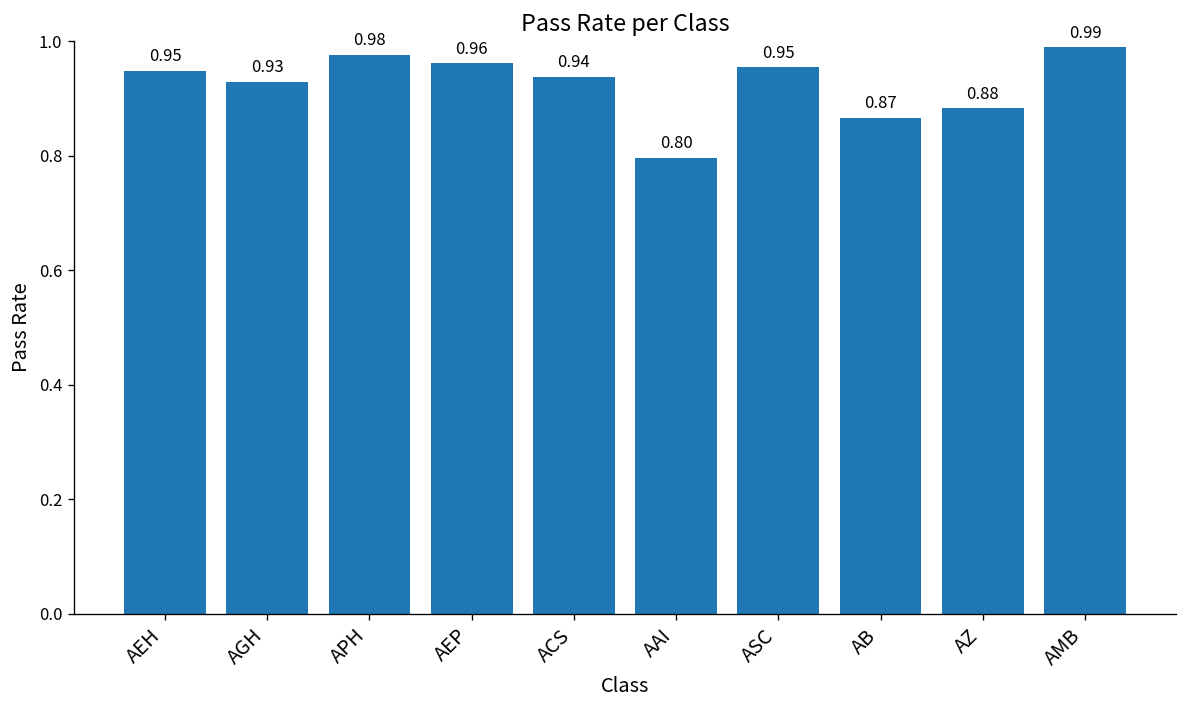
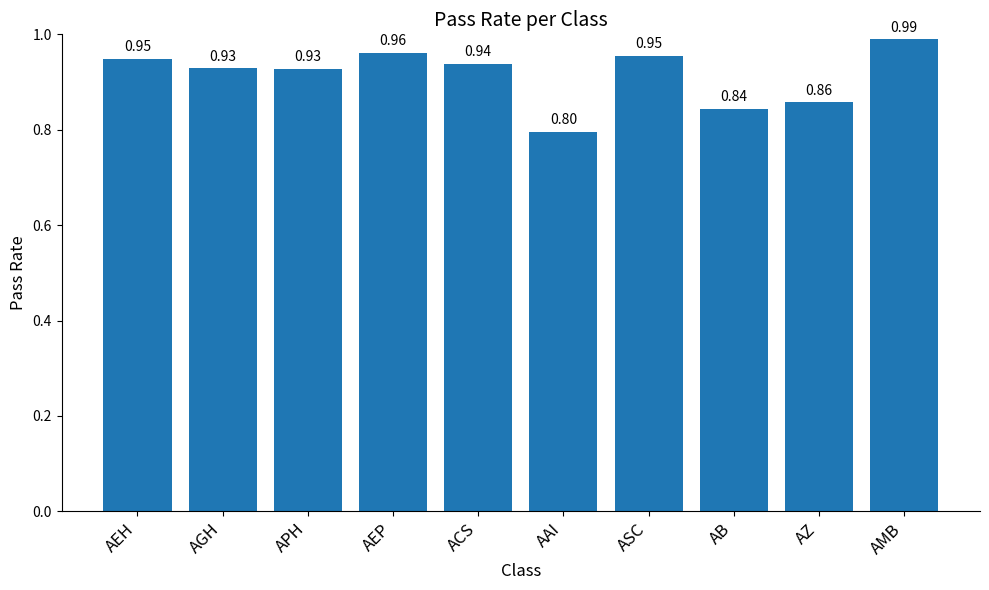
APH: 0.98 -> 0.93
AB: 0.87 -> 0.84
AZ: 0.88 -> 0.86
